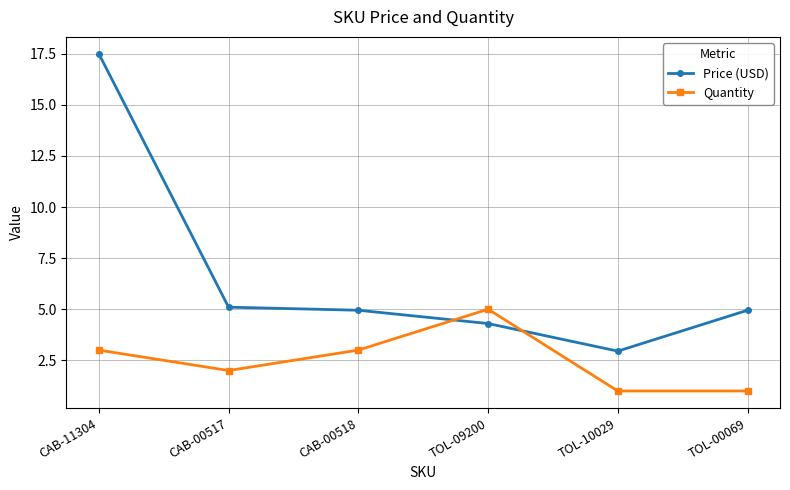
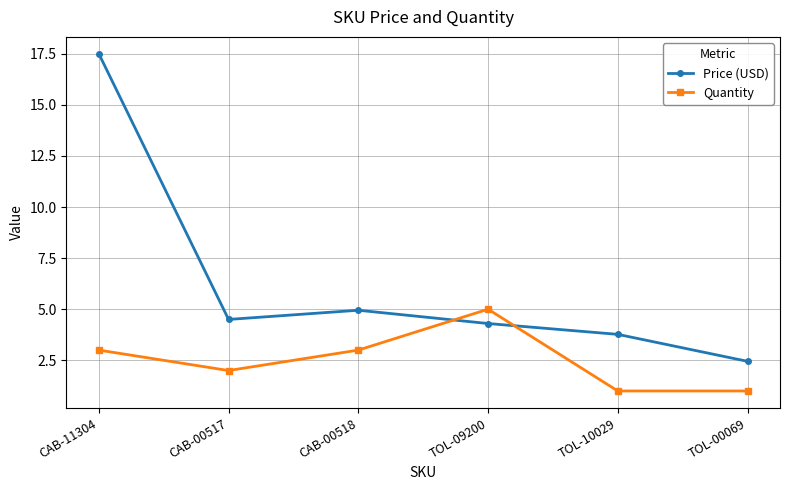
Price (USD), CAB-00517: 5.1 -> 4.5
Price (USD), TOL-10029: 3.0 -> 3.8
Price (USD), TOL-00069: 5.0 -> 2.5
